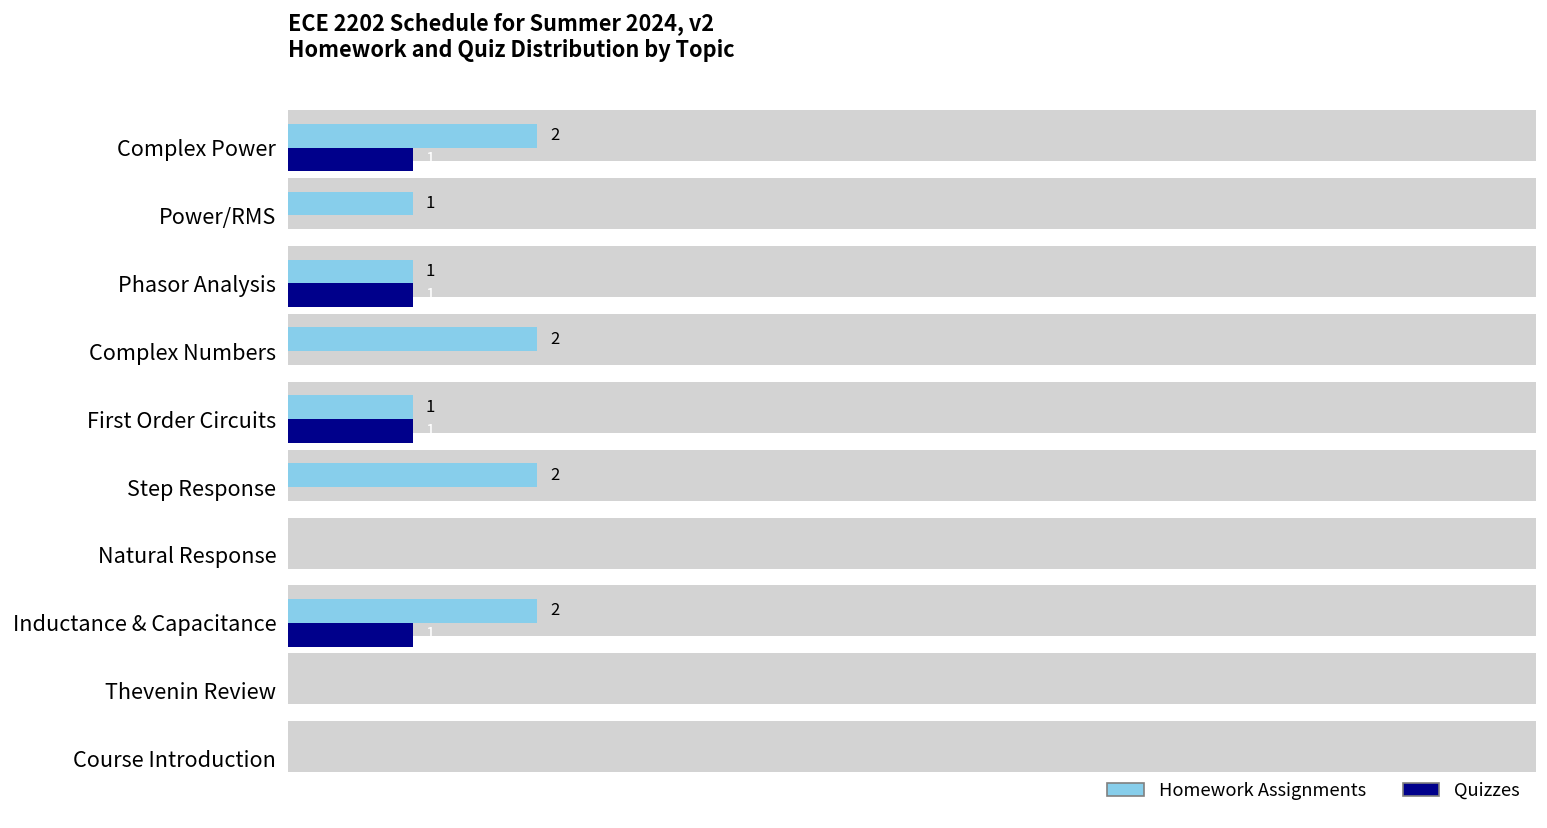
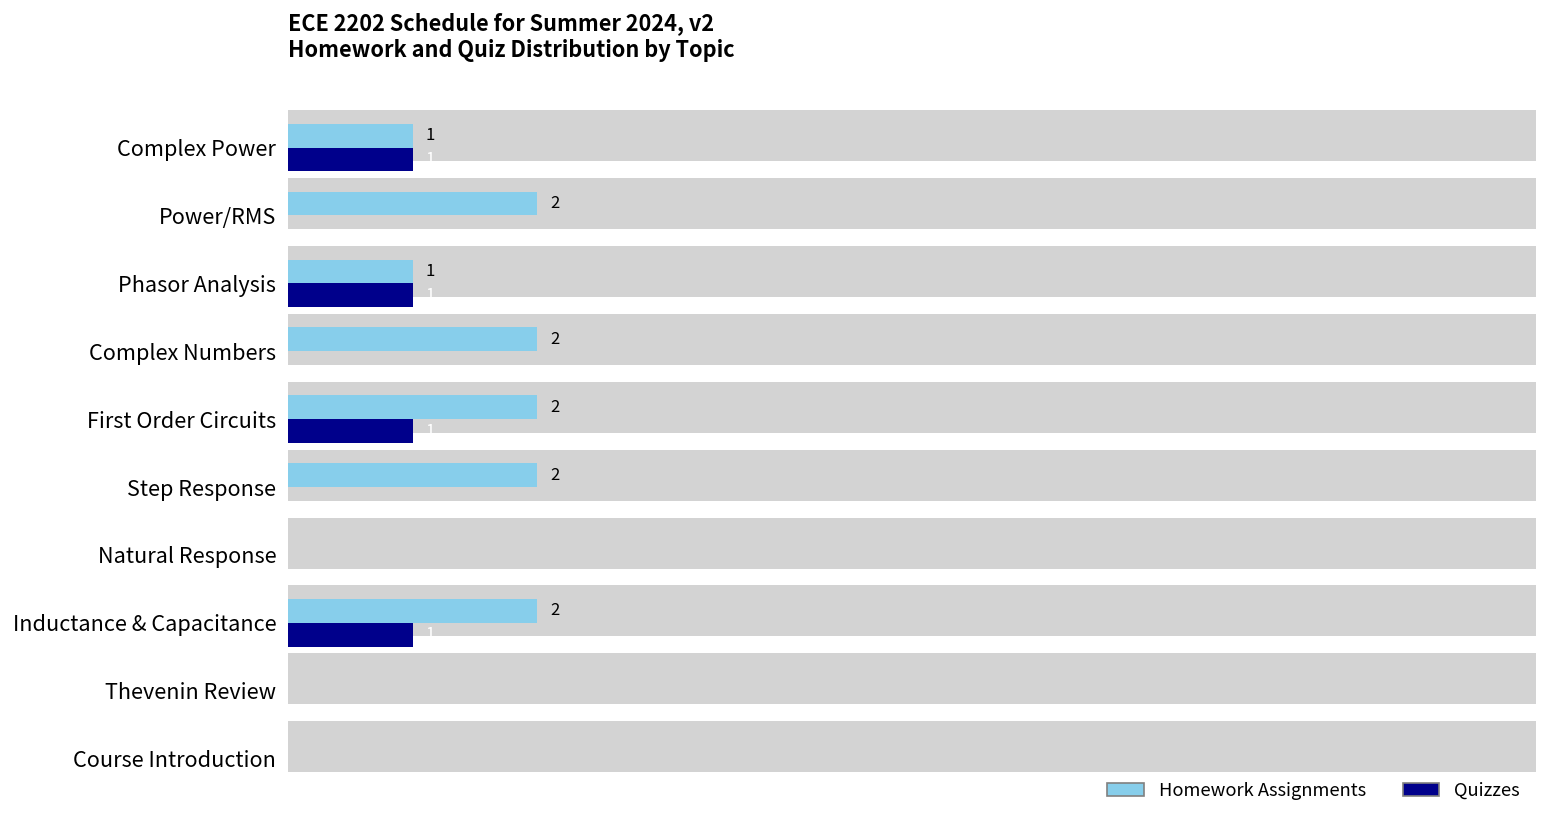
Homework Assignments, Complex Power: 2 -> 1
Homework Assignments, Power/RMS: 1 -> 2
Homework Assignments, First Order Circuits: 1 -> 2
